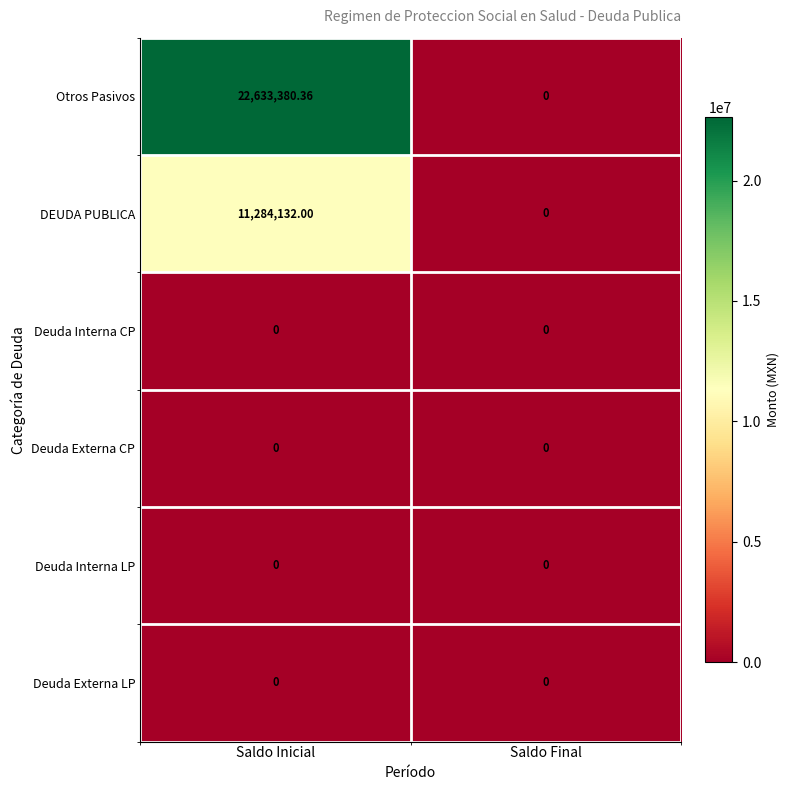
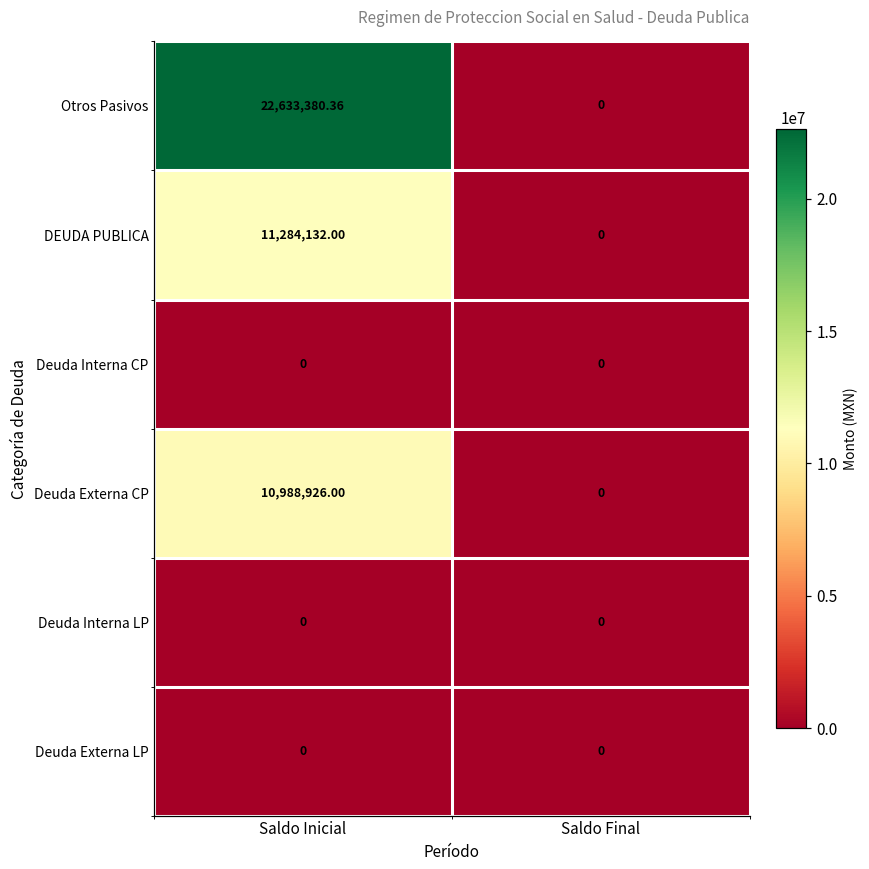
Deuda Externa CP, Saldo Inicial: 0 -> 10,988,926.00
